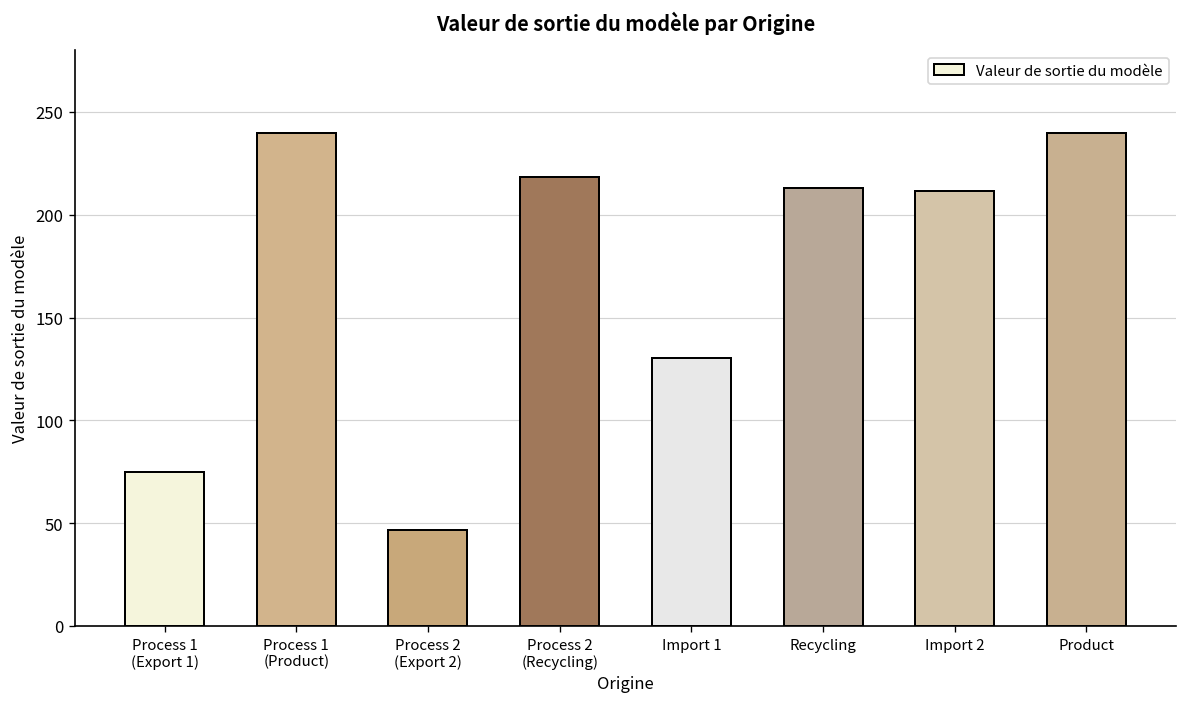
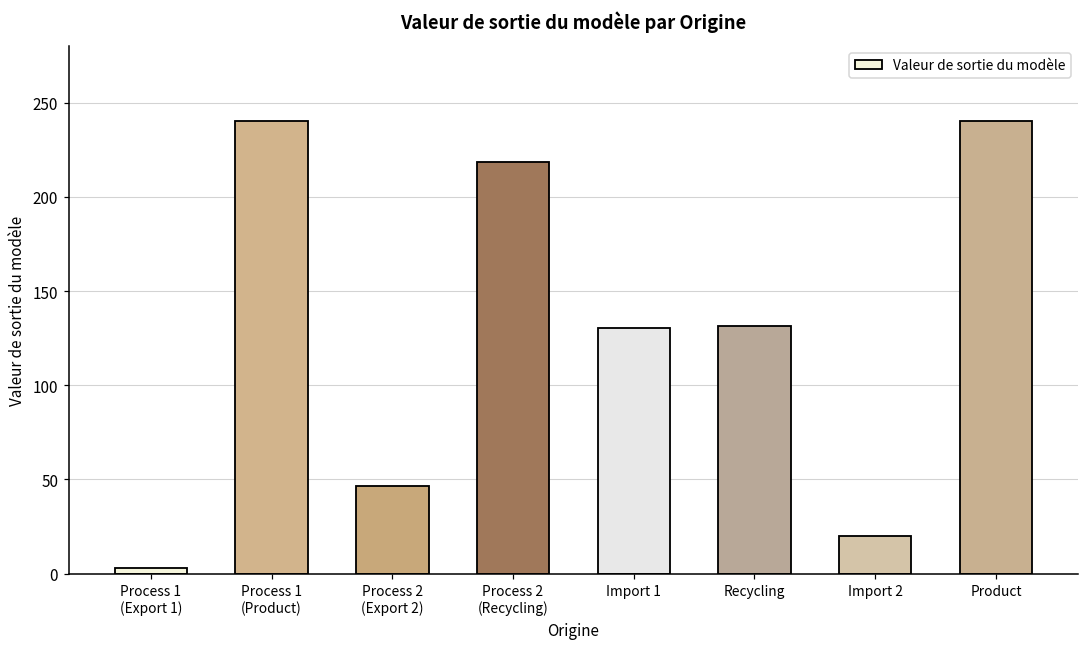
Process 1 (Export 1): 75 -> 3
Recycling: 213 -> 132
Import 2: 212 -> 20
